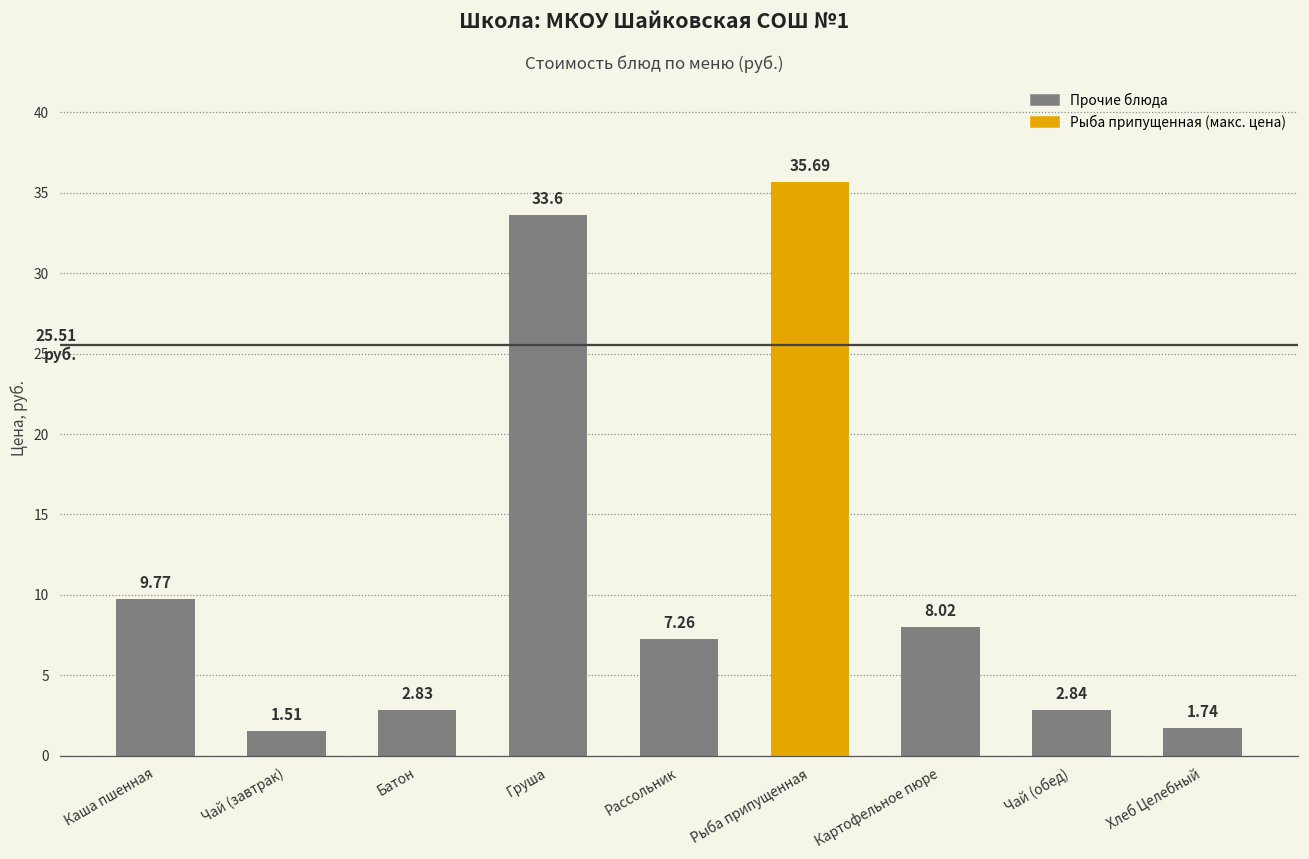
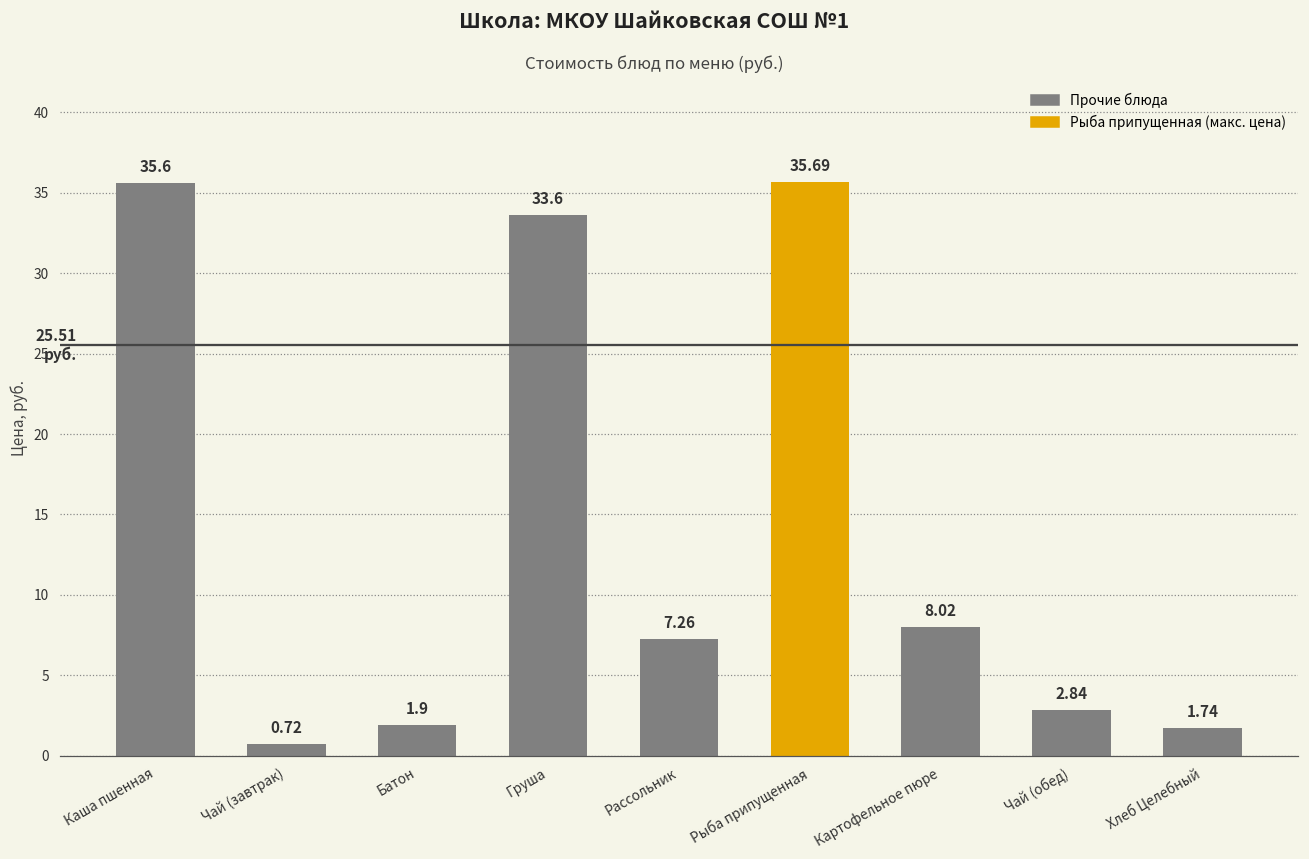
Каша пшенная: 9.77 -> 35.6
Чай (завтрак): 1.51 -> 0.72
Батон: 2.83 -> 1.9
